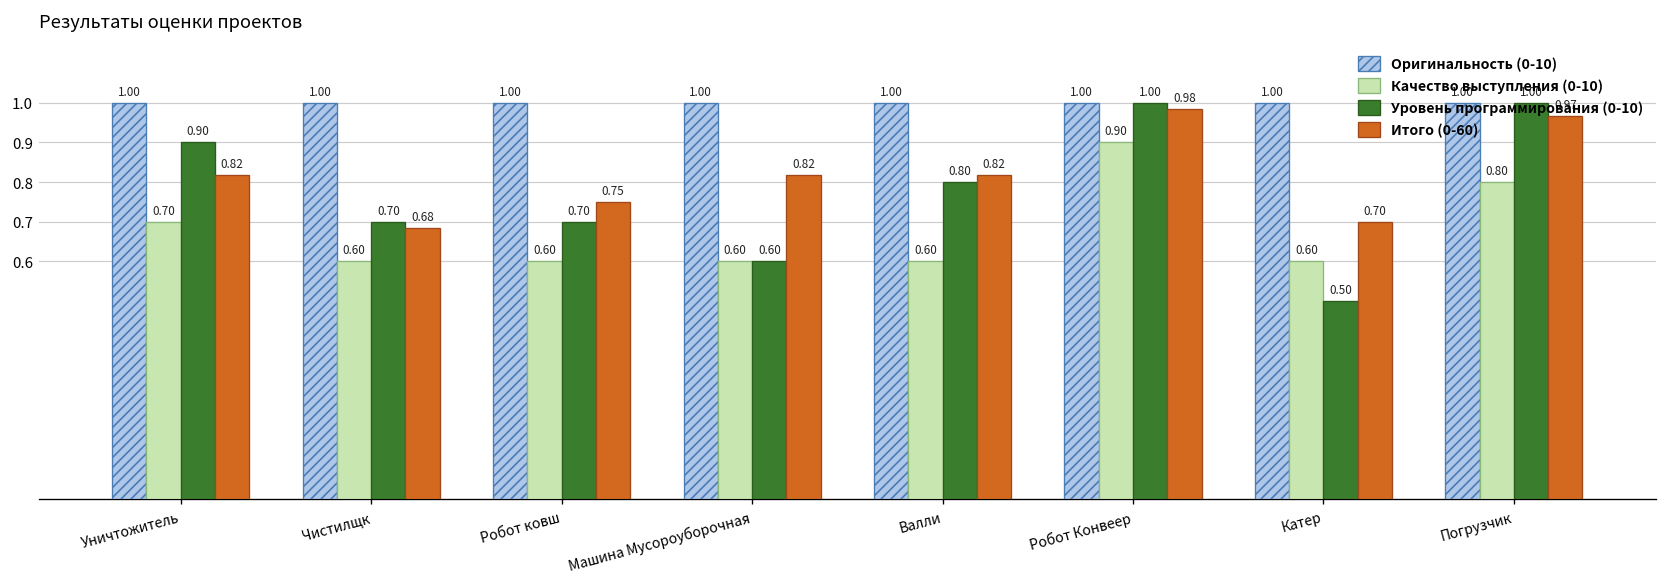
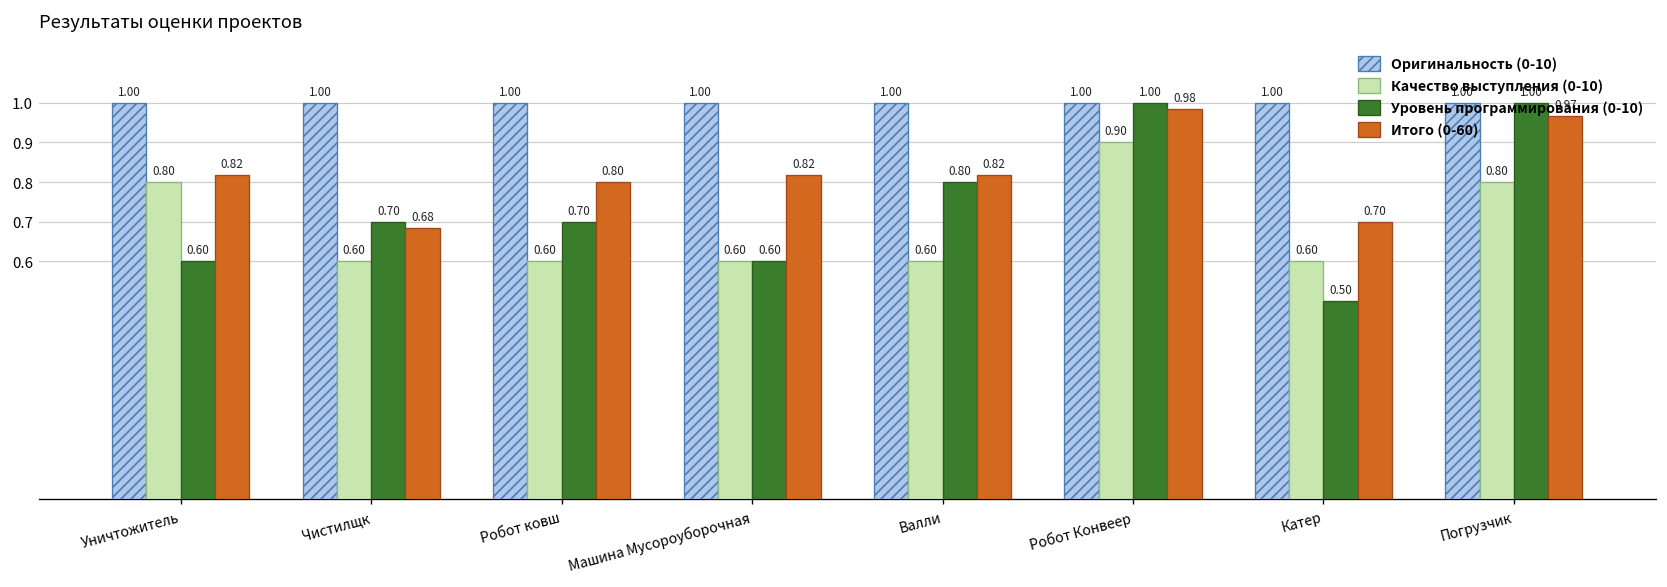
Качество выступления (0-10), Уничтожитель: 0.70 -> 0.80
Уровень программирования (0-10), Уничтожитель: 0.90 -> 0.60
Итого (0-60), Робот ковш: 0.75 -> 0.80
